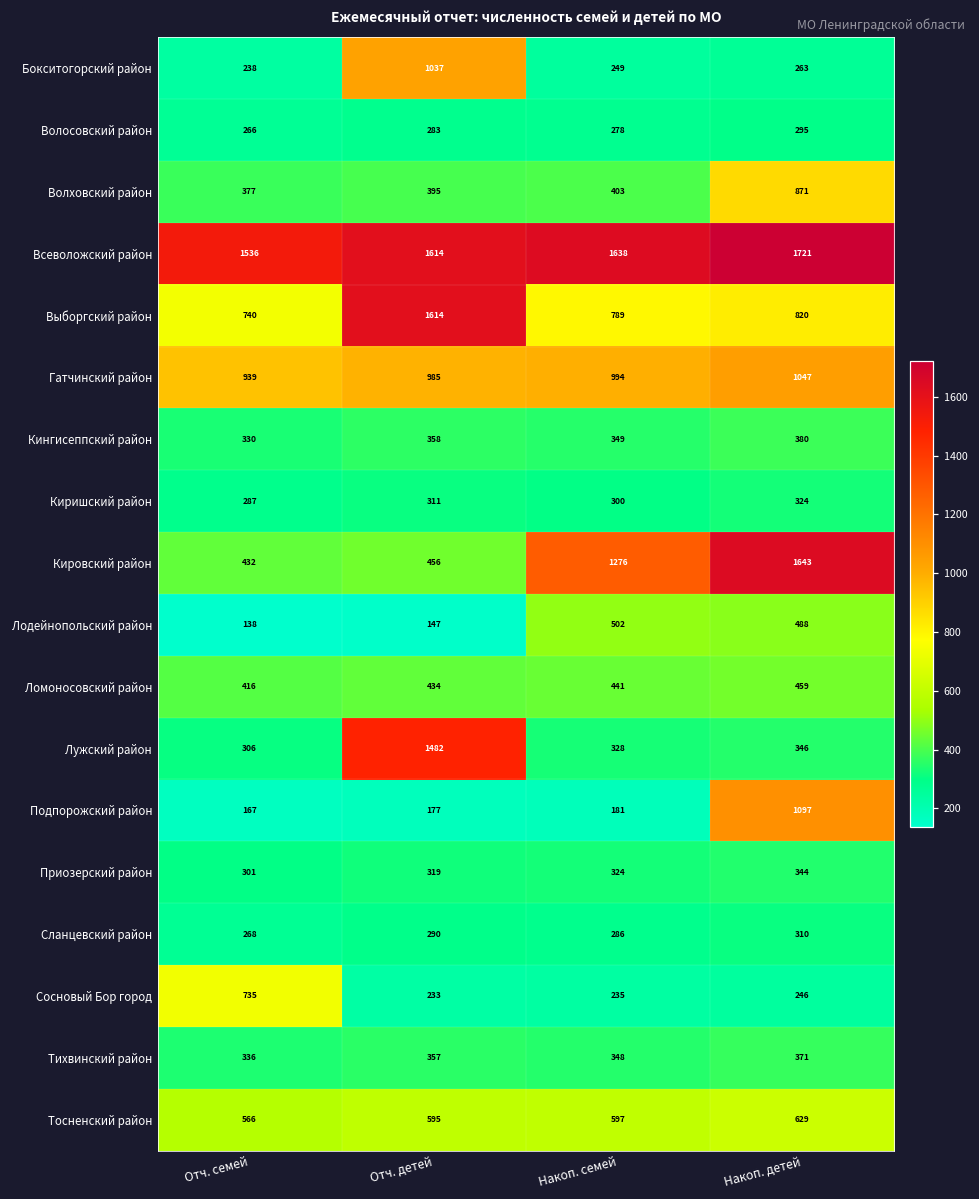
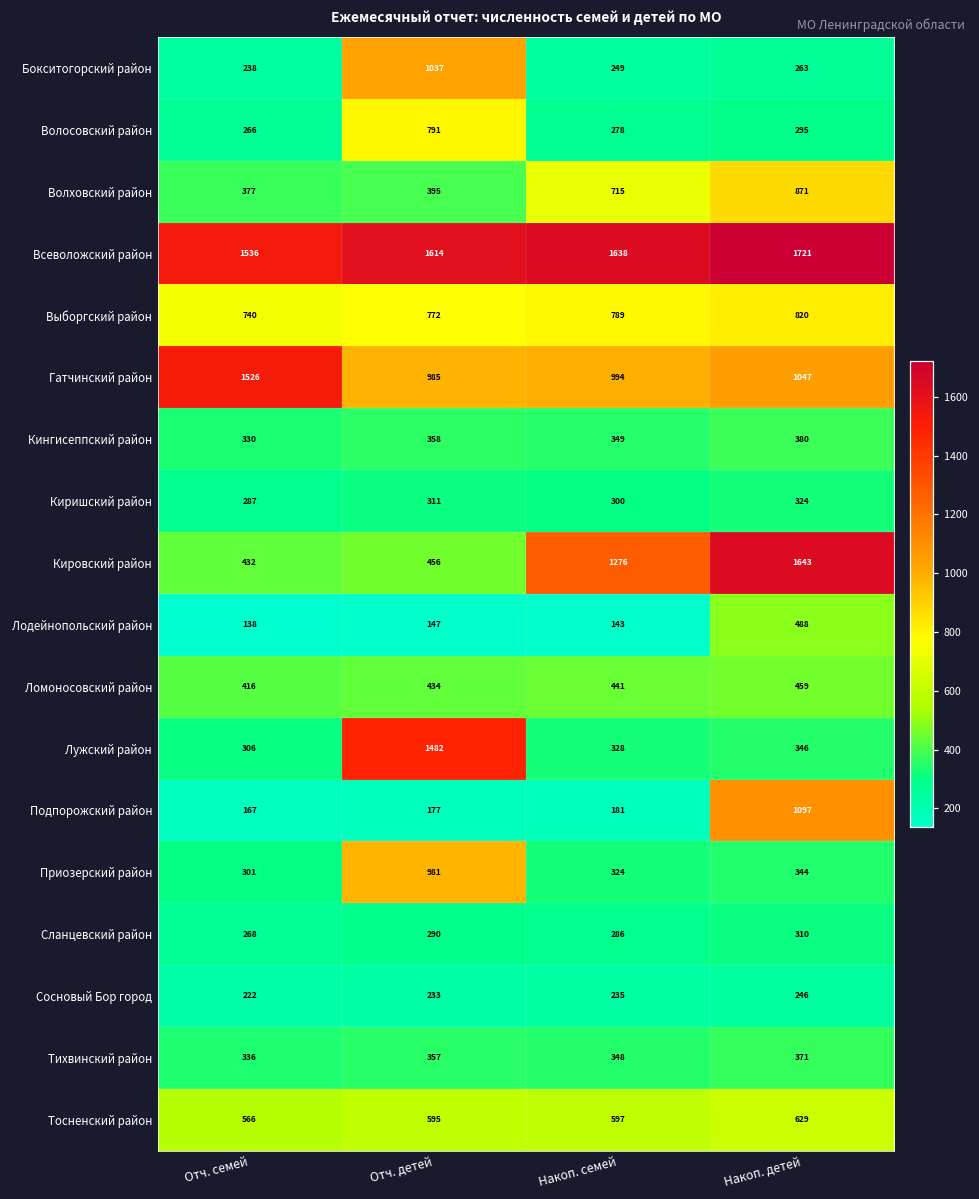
Волосовский район, Отч. детей: 283 -> 791
Волховский район, Накоп. семей: 403 -> 715
Выборгский район, Отч. детей: 1614 -> 772
Гатчинский район, Отч. семей: 939 -> 1526
Лодейнопольский район, Накоп. семей: 502 -> 143
Приозерский район, Отч. детей: 319 -> 981
Сосновый Бор город, Отч. семей: 735 -> 222
